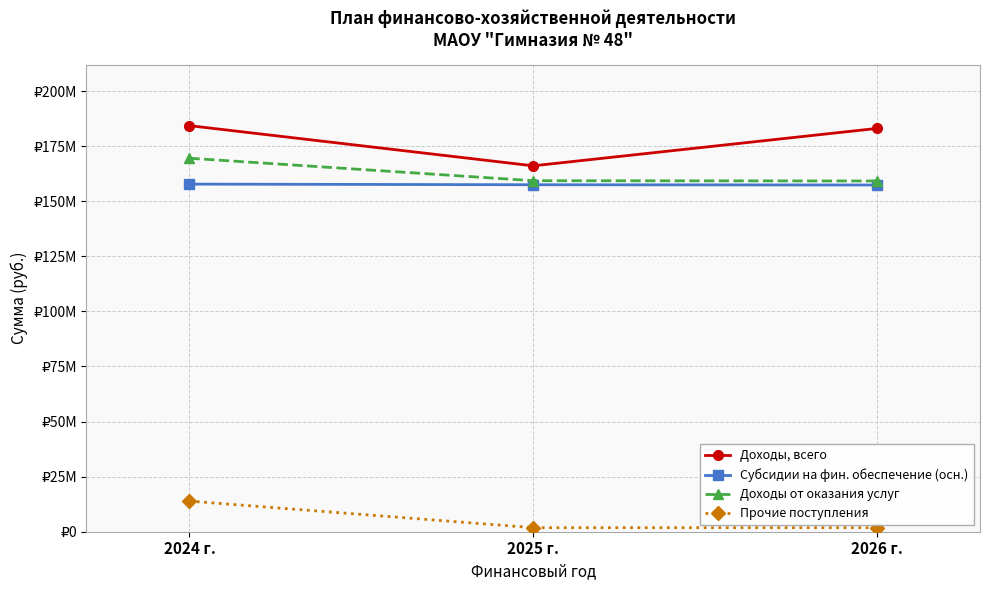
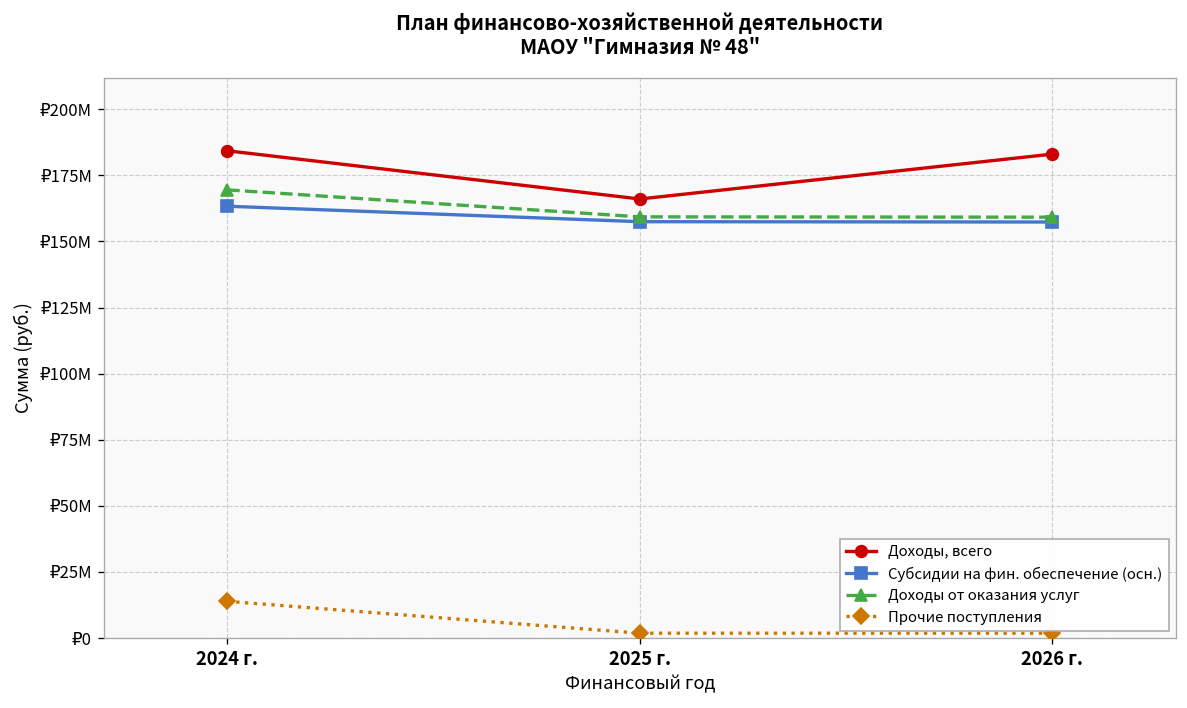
Субсидии на фин. обеспечение (осн.), 2024 г.: ₽158000000 -> ₽163000000
